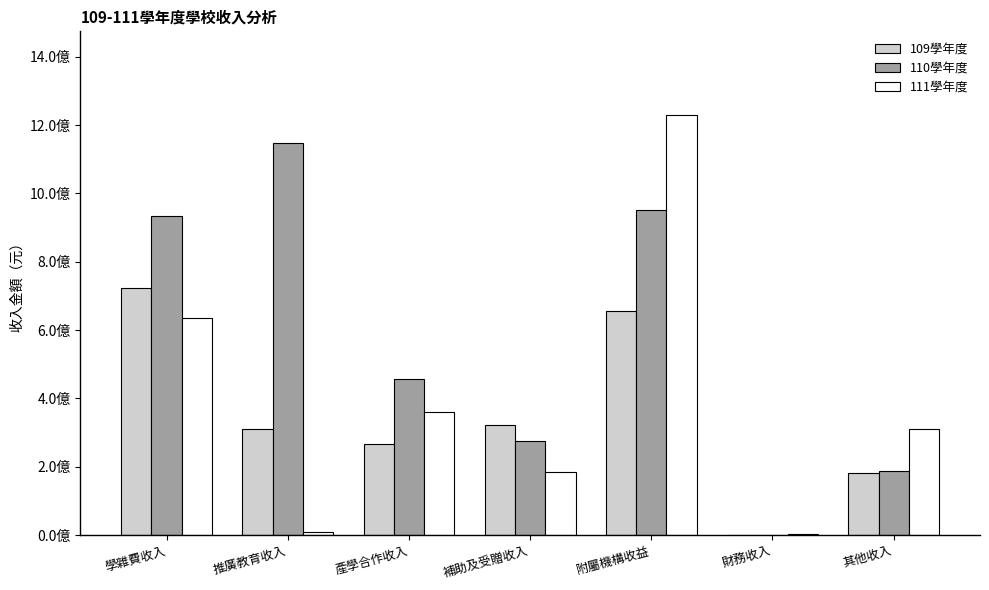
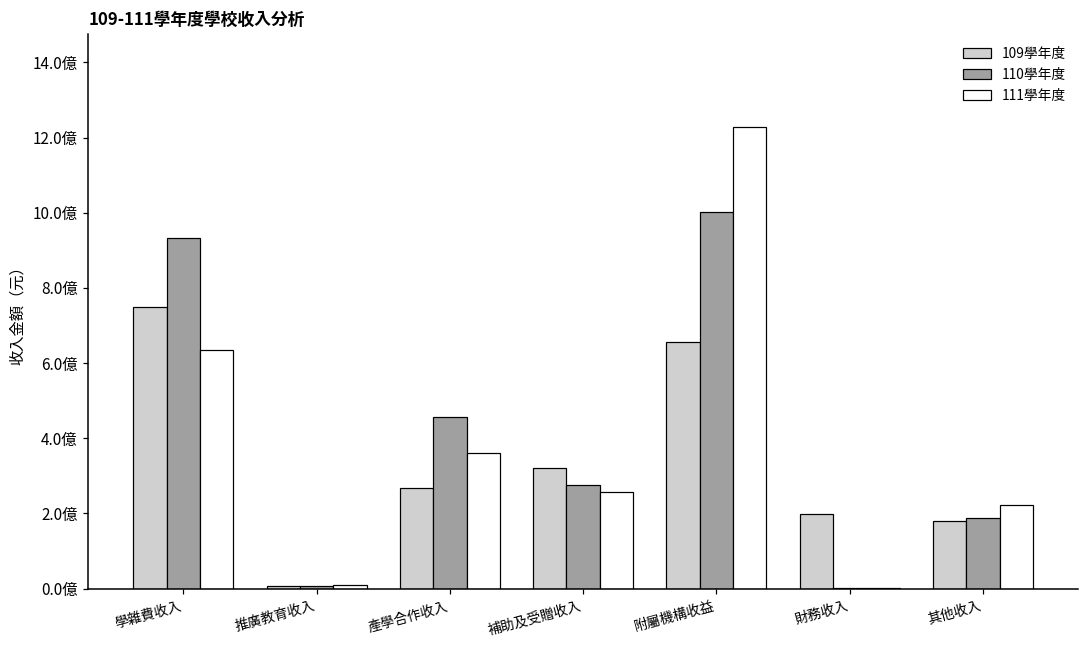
109學年度, 學雜費收入: 7.2億 -> 7.5億
109學年度, 推廣教育收入: 3.1億 -> 0.1億
110學年度, 推廣教育收入: 11.5億 -> 0.1億
111學年度, 補助及受贈收入: 1.8億 -> 2.6億
110學年度, 附屬機構收益: 9.5億 -> 10.0億
109學年度, 財務收入: 0.0億 -> 2.0億
111學年度, 其他收入: 3.1億 -> 2.2億
